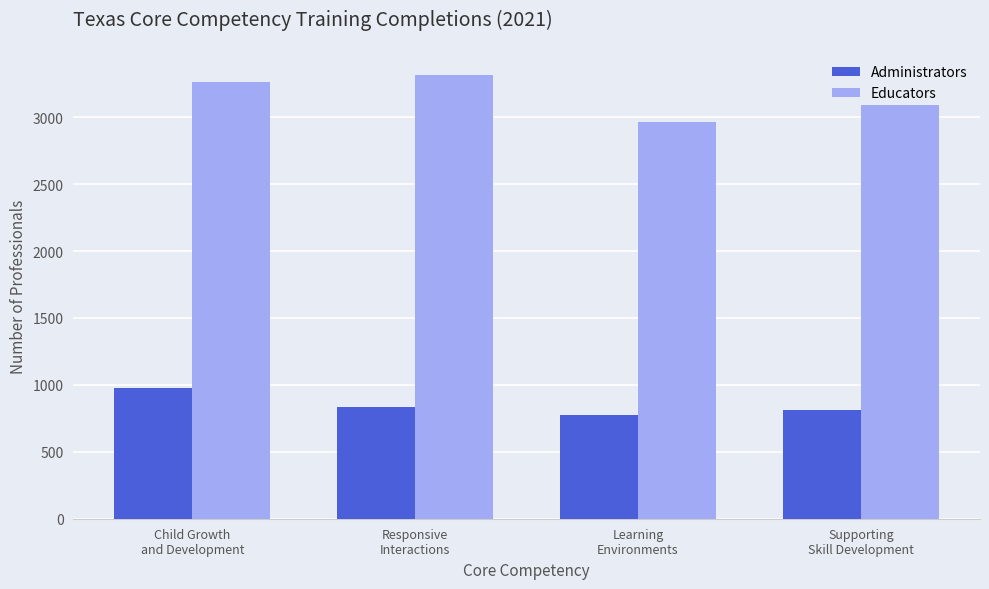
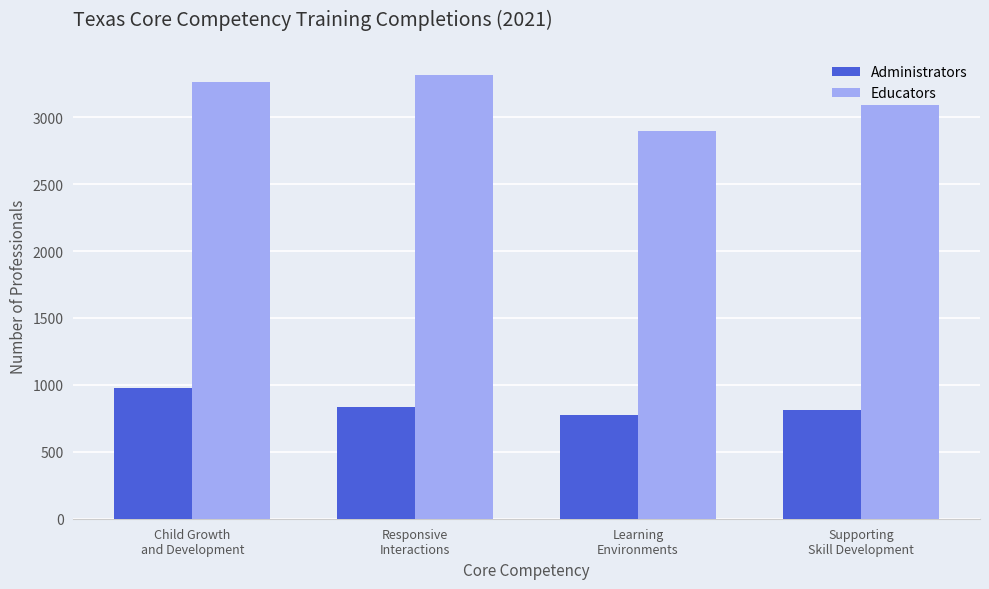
Educators, Learning Environments: 2970 -> 2900
